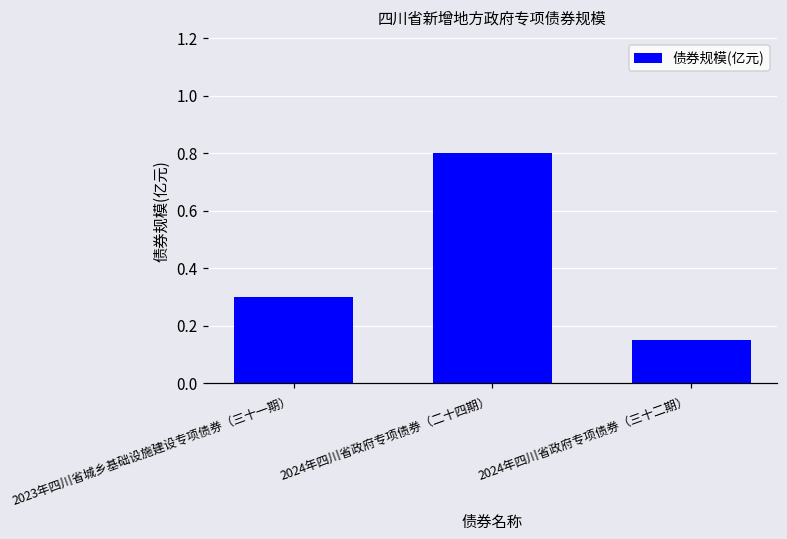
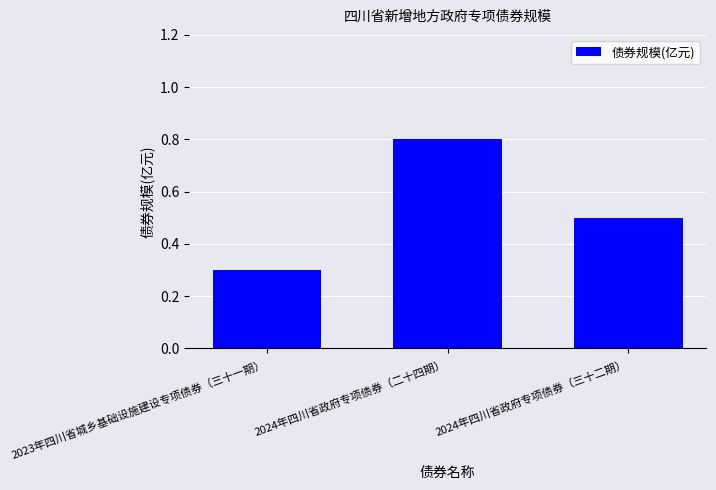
2024年四川省政府专项债券（三十二期）: 0.15 -> 0.50
